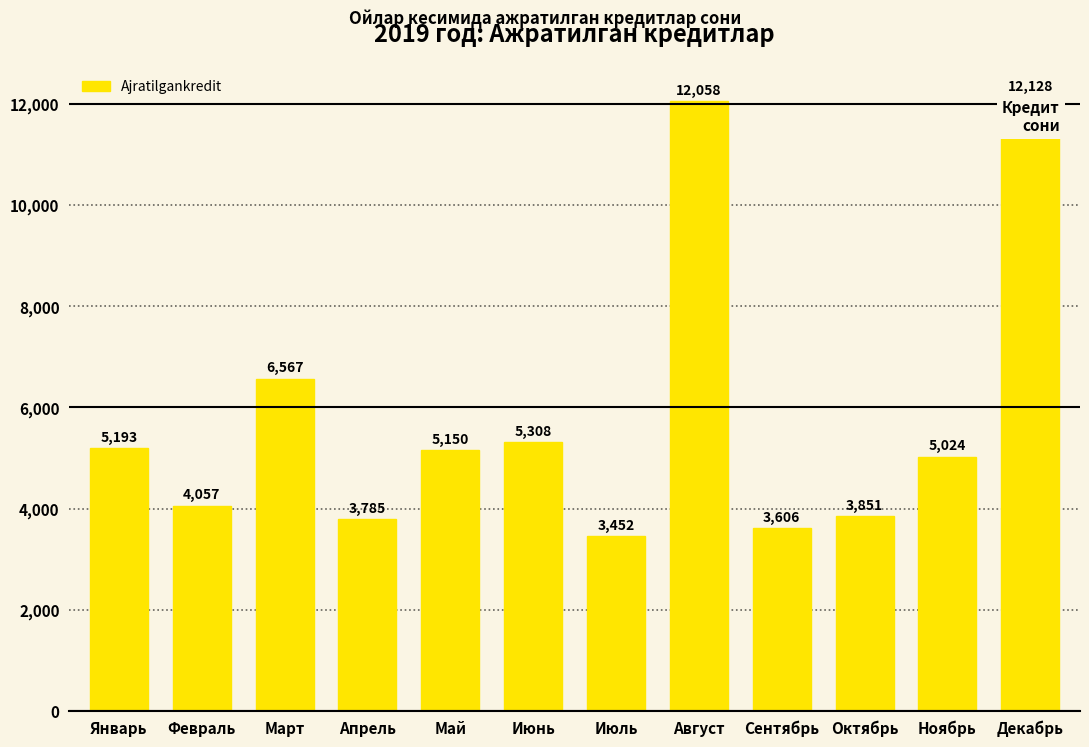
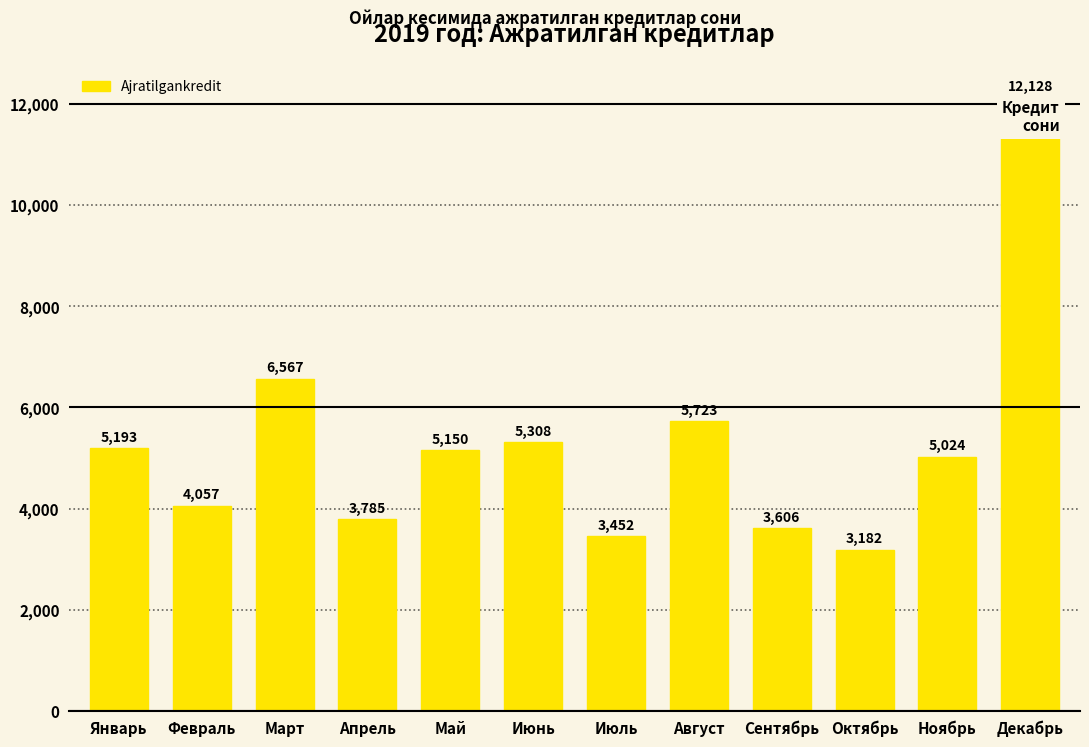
Август: 12,058 -> 5,723
Октябрь: 3,851 -> 3,182
